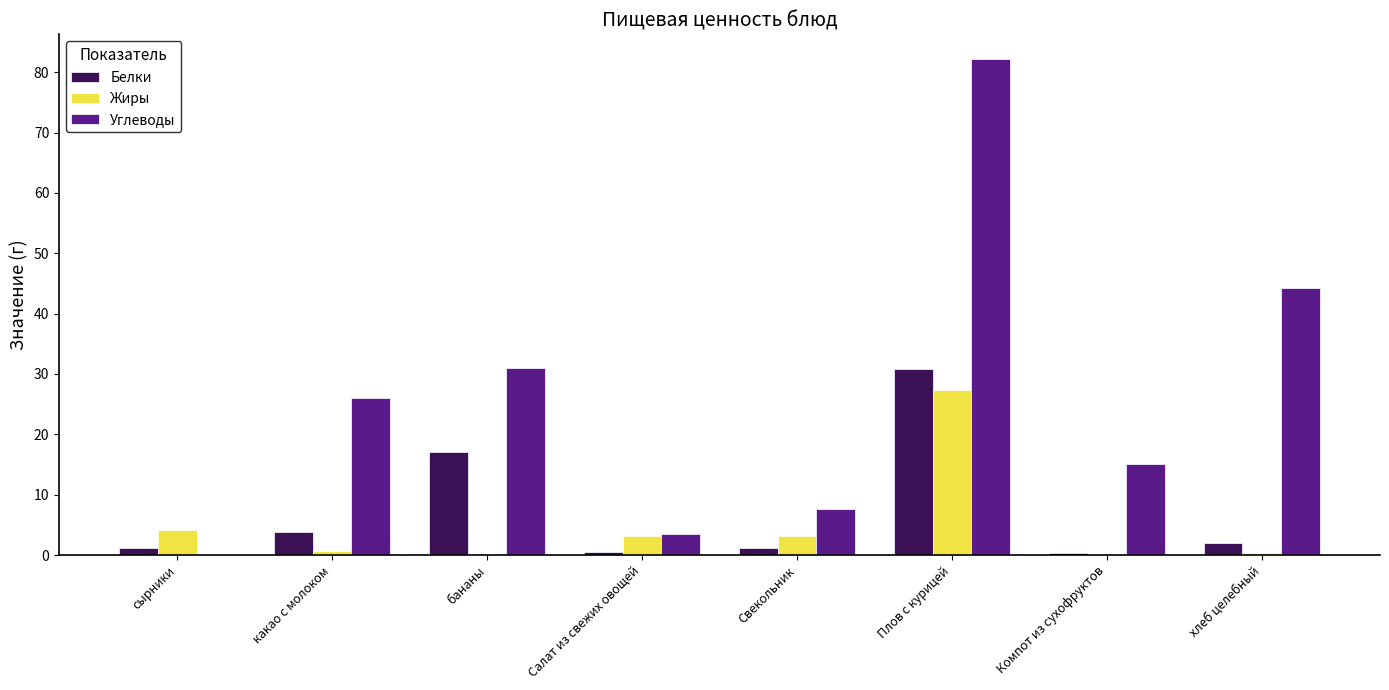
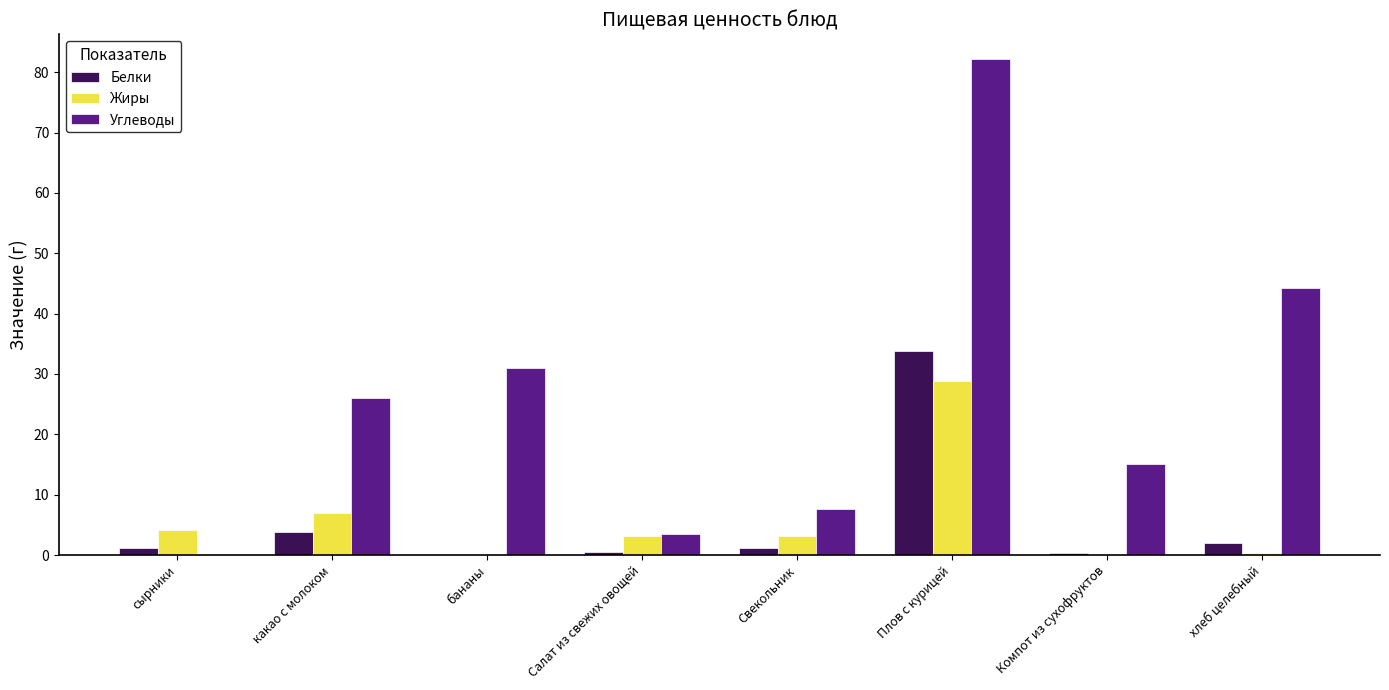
Жиры, какао с молоком: 1 -> 7
Белки, бананы: 17 -> 0
Белки, Плов с курицей: 31 -> 34
Жиры, Плов с курицей: 27 -> 29
